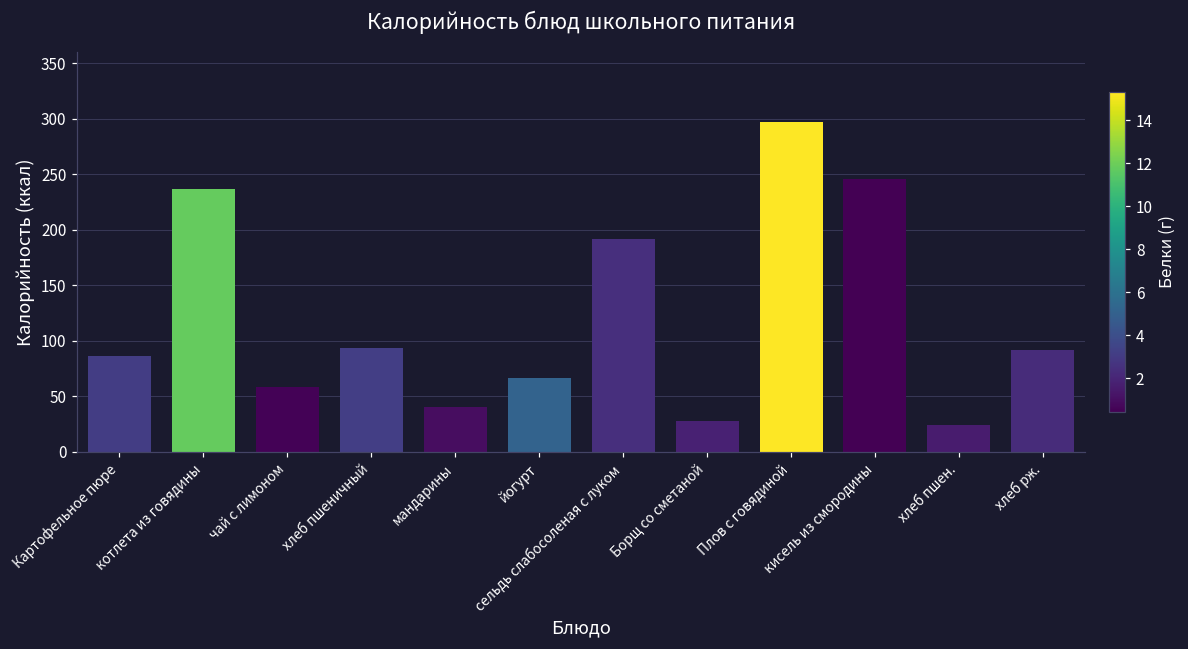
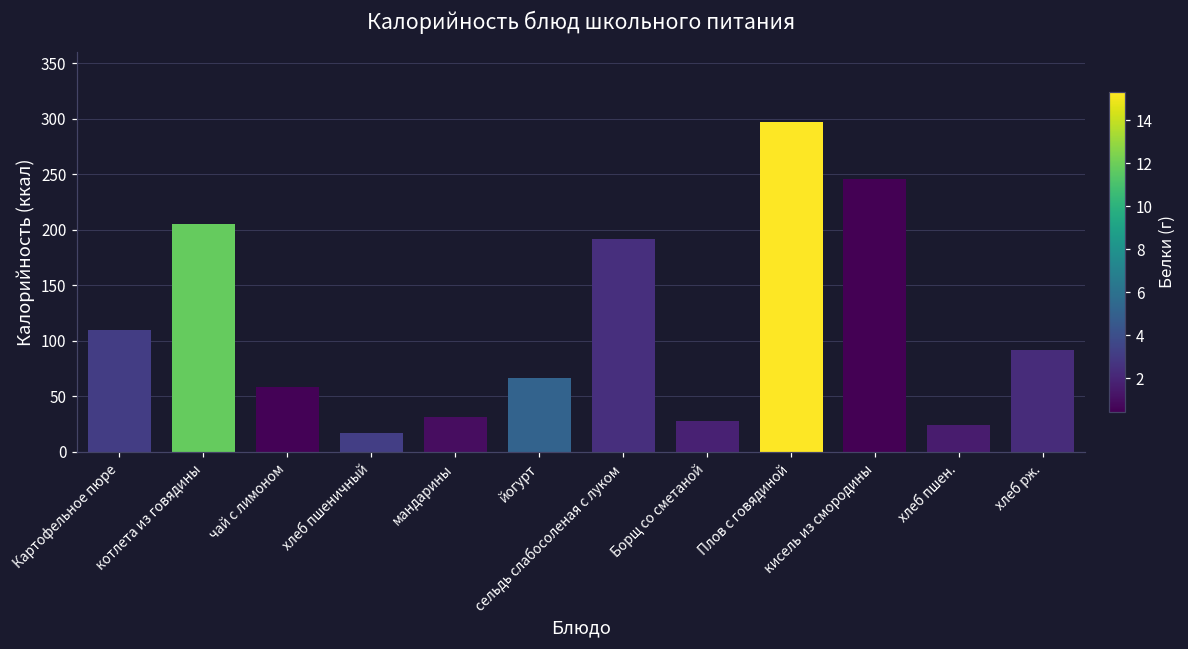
Картофельное пюре: 87 -> 110
котлета из говядины: 237 -> 205
хлеб пшеничный: 94 -> 17
мандарины: 41 -> 31
